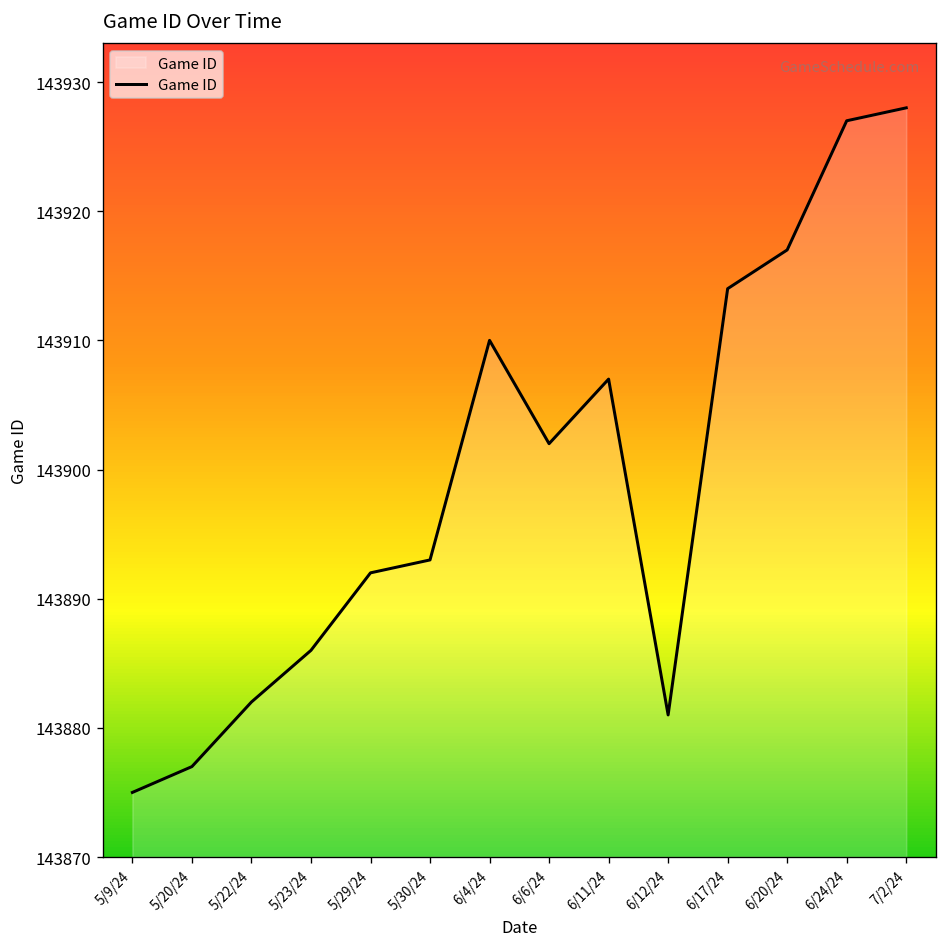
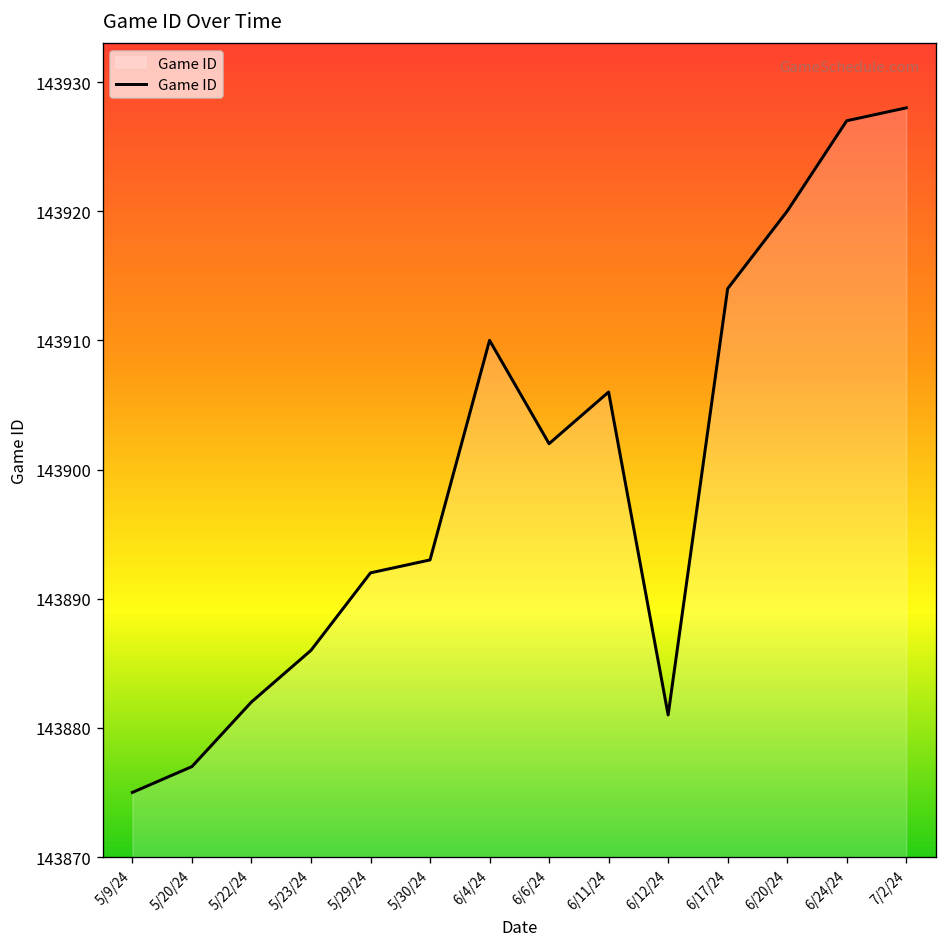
6/11/24: 143907 -> 143906
6/20/24: 143917 -> 143920
